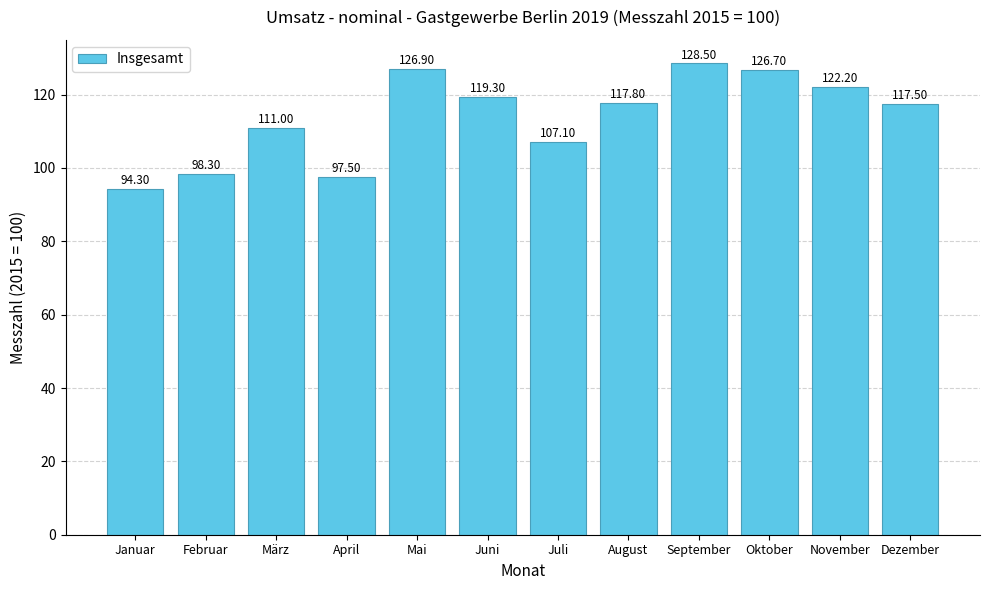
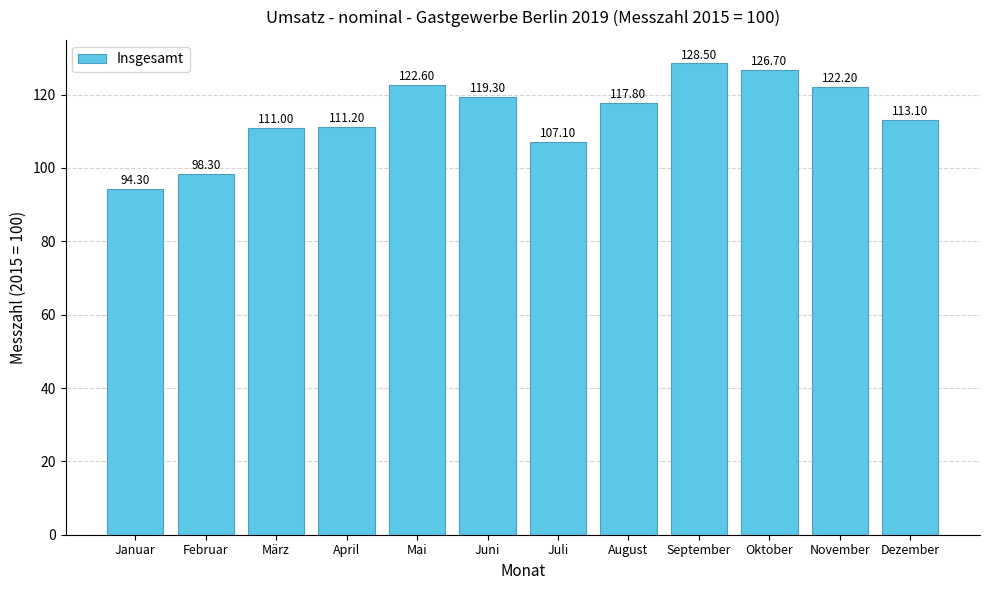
April: 97.50 -> 111.20
Mai: 126.90 -> 122.60
Dezember: 117.50 -> 113.10
